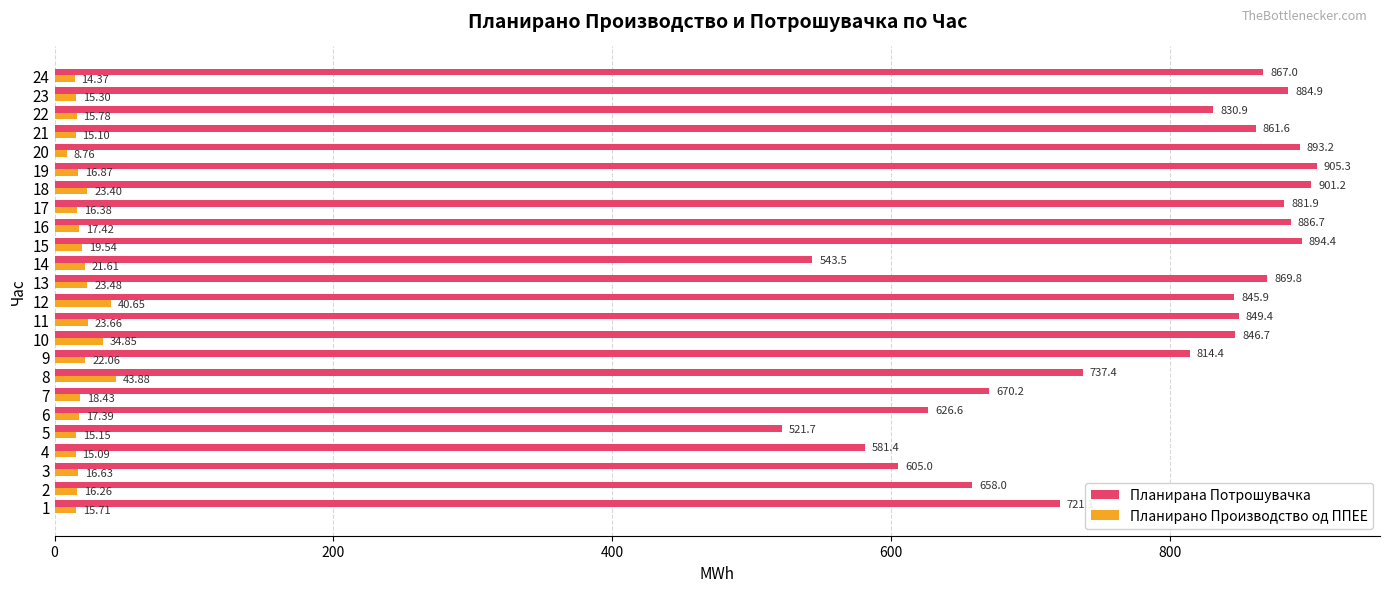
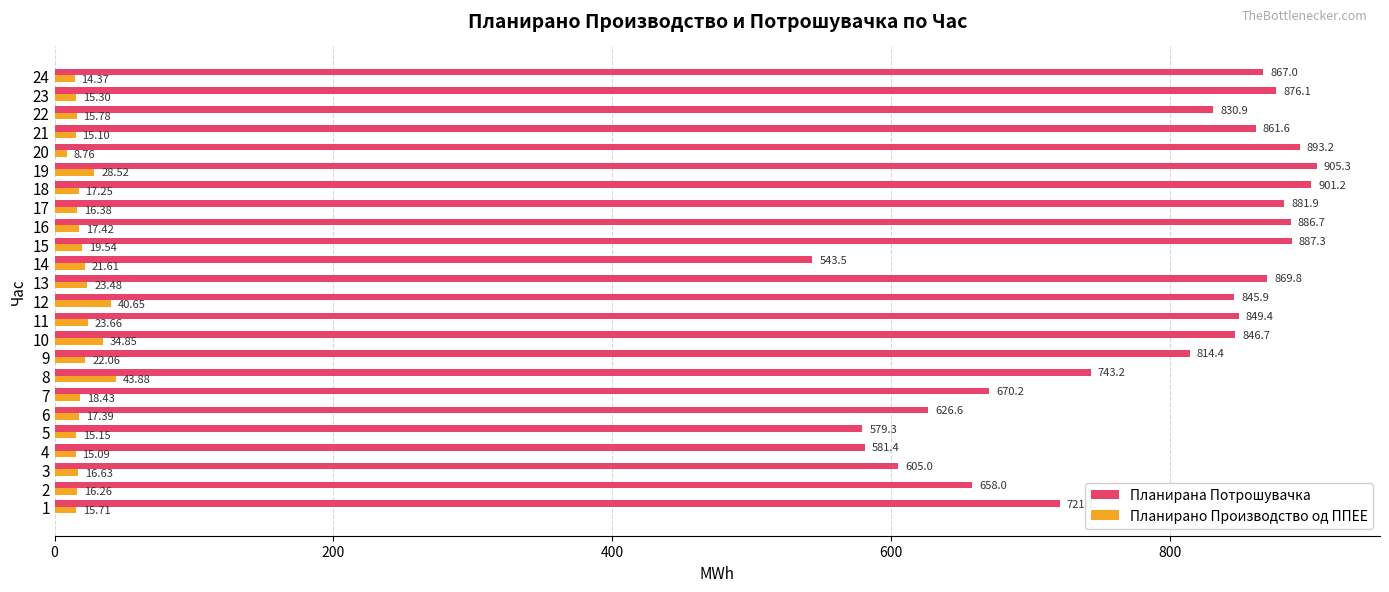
Планирана Потрошувачка, 23: 884.9 -> 876.1
Планирано Производство од ППЕЕ, 19: 16.87 -> 28.52
Планирано Производство од ППЕЕ, 18: 23.40 -> 17.25
Планирана Потрошувачка, 15: 894.4 -> 887.3
Планирана Потрошувачка, 8: 737.4 -> 743.2
Планирана Потрошувачка, 5: 521.7 -> 579.3
